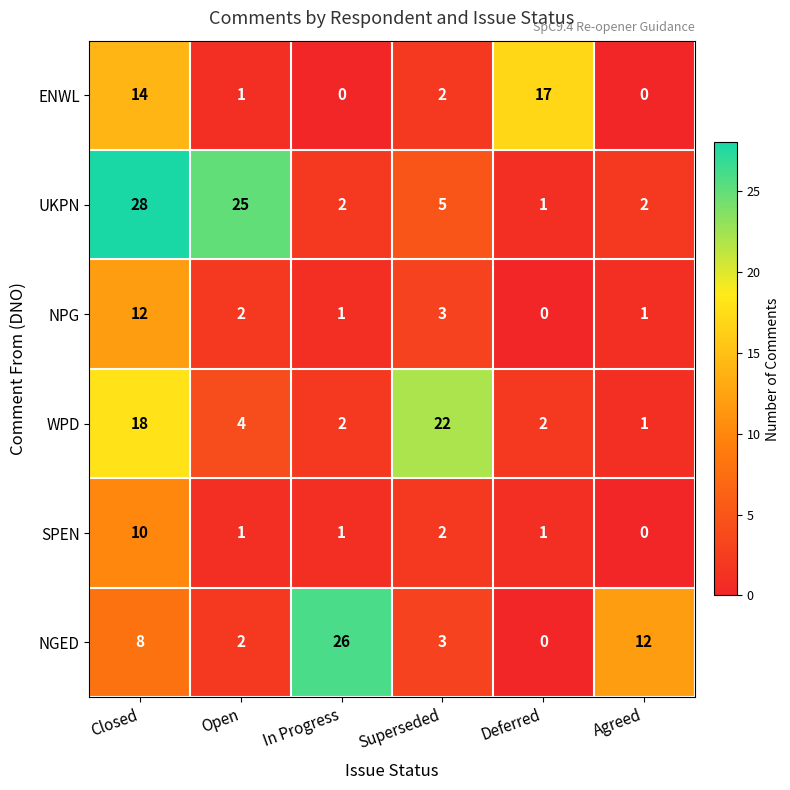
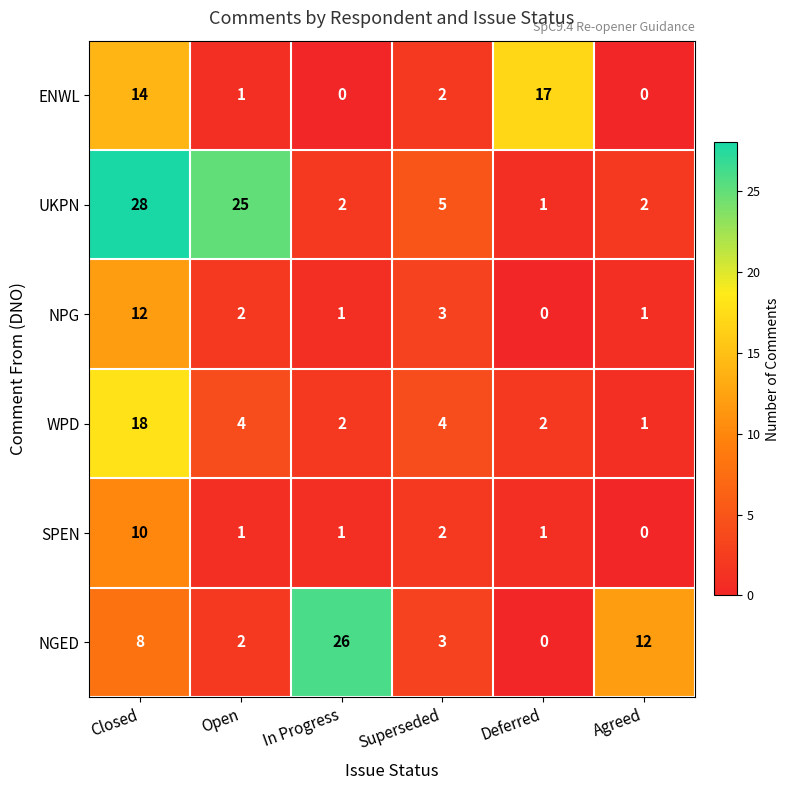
WPD, Superseded: 22 -> 4
